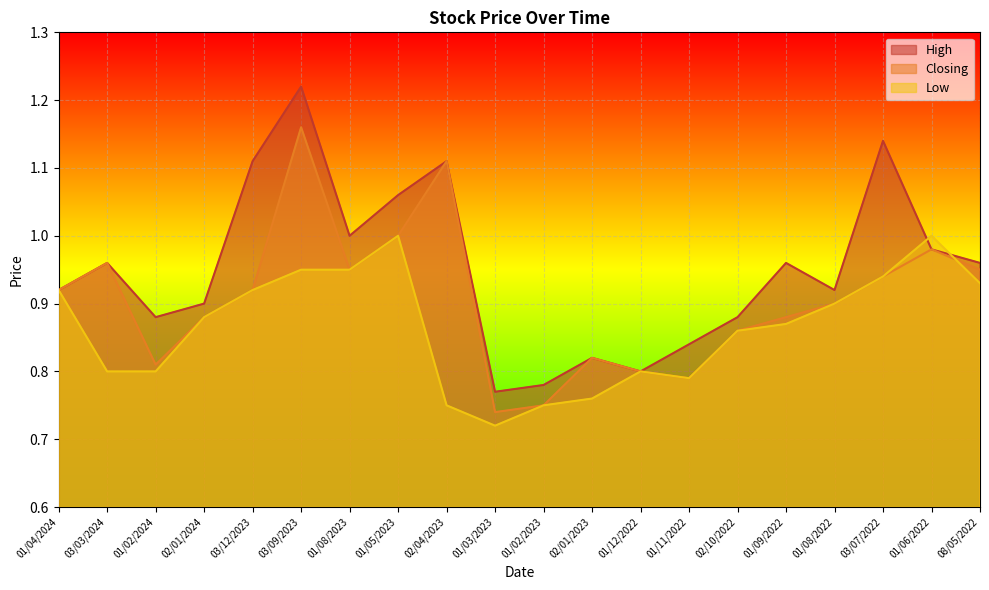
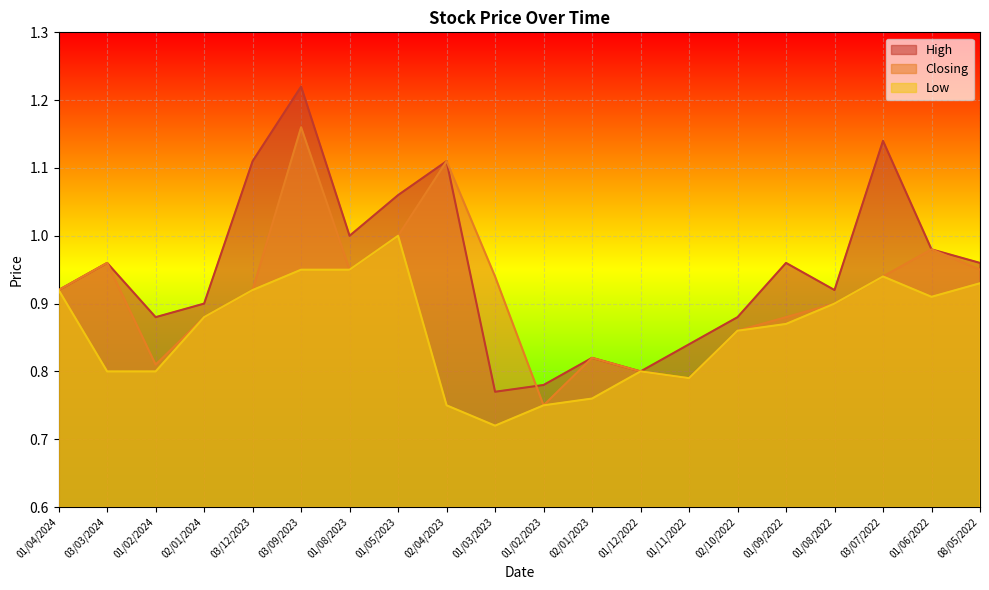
Closing, 01/03/2023: 0.74 -> 0.94
Low, 01/06/2022: 1.00 -> 0.91
